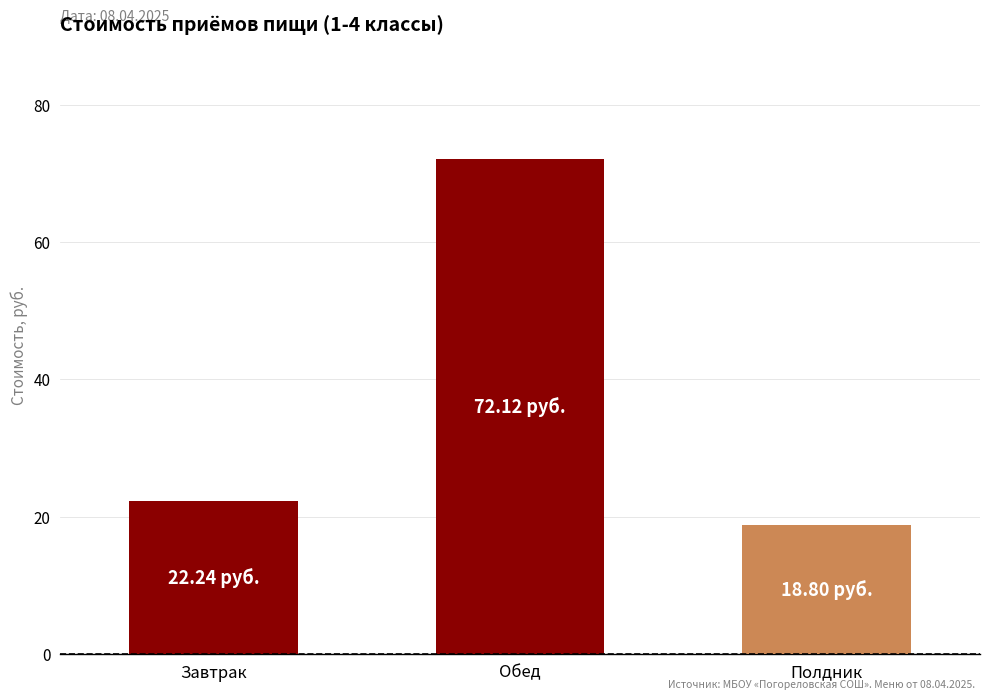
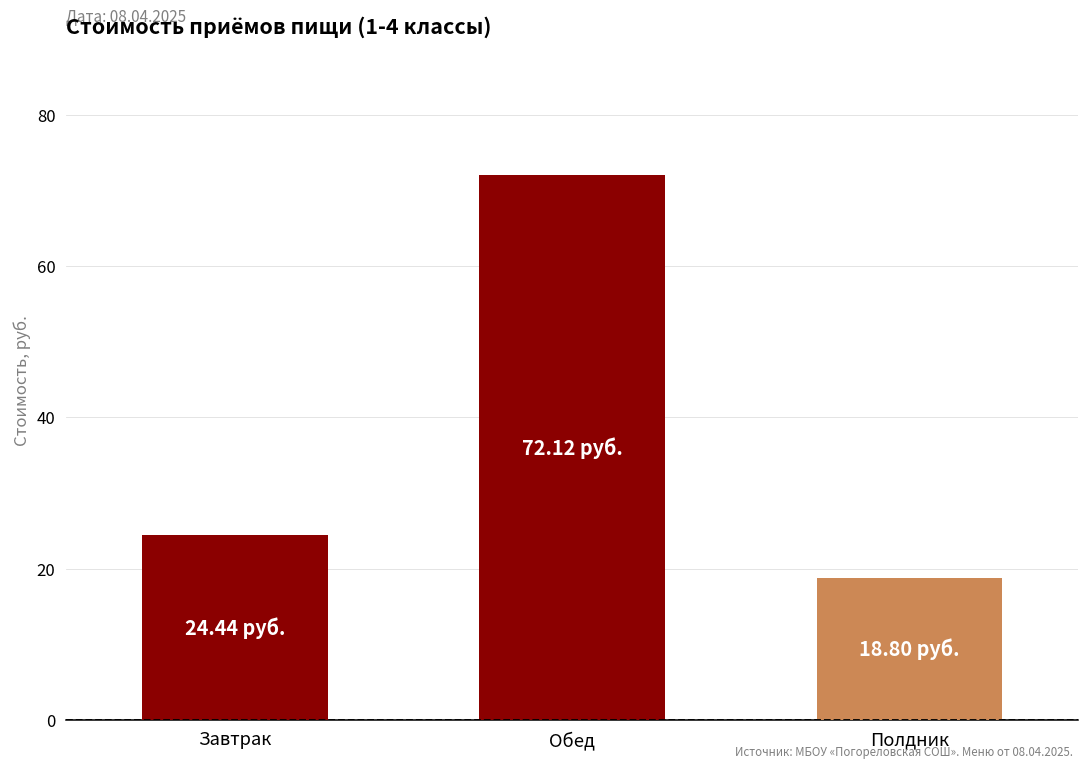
Завтрак: 22.24 -> 24.44
